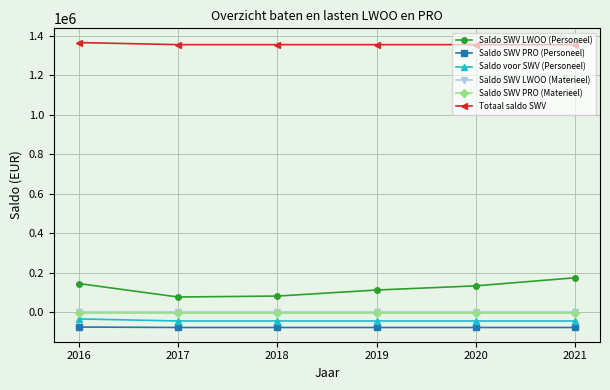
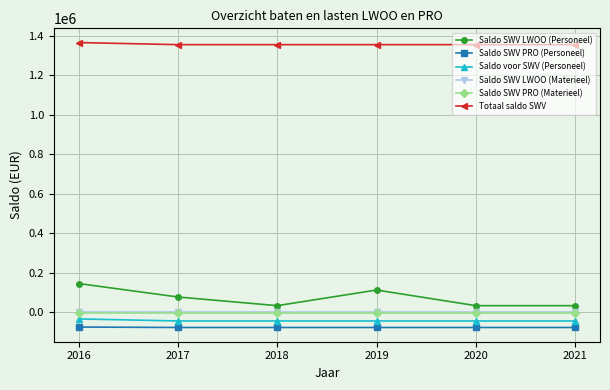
Saldo SWV LWOO (Personeel), 2018: 80000 -> 30000
Saldo SWV LWOO (Personeel), 2020: 130000 -> 30000
Saldo SWV LWOO (Personeel), 2021: 170000 -> 30000
